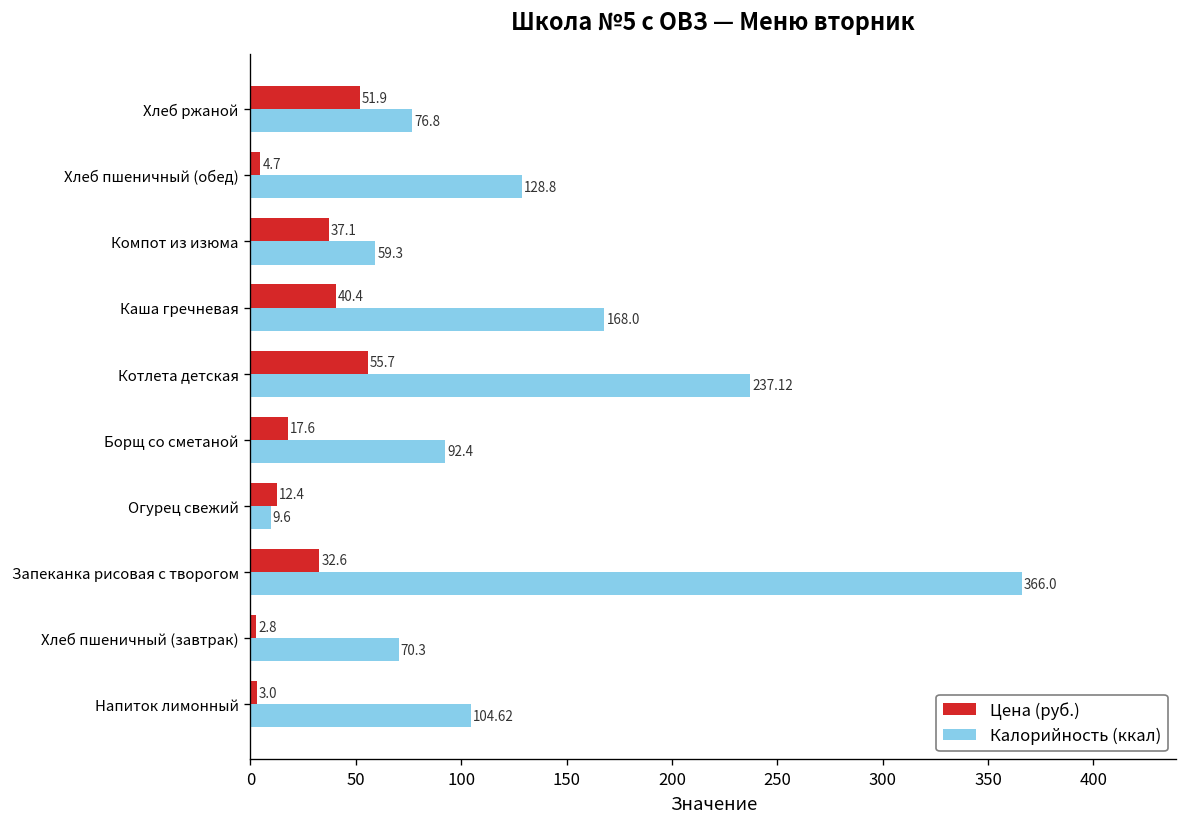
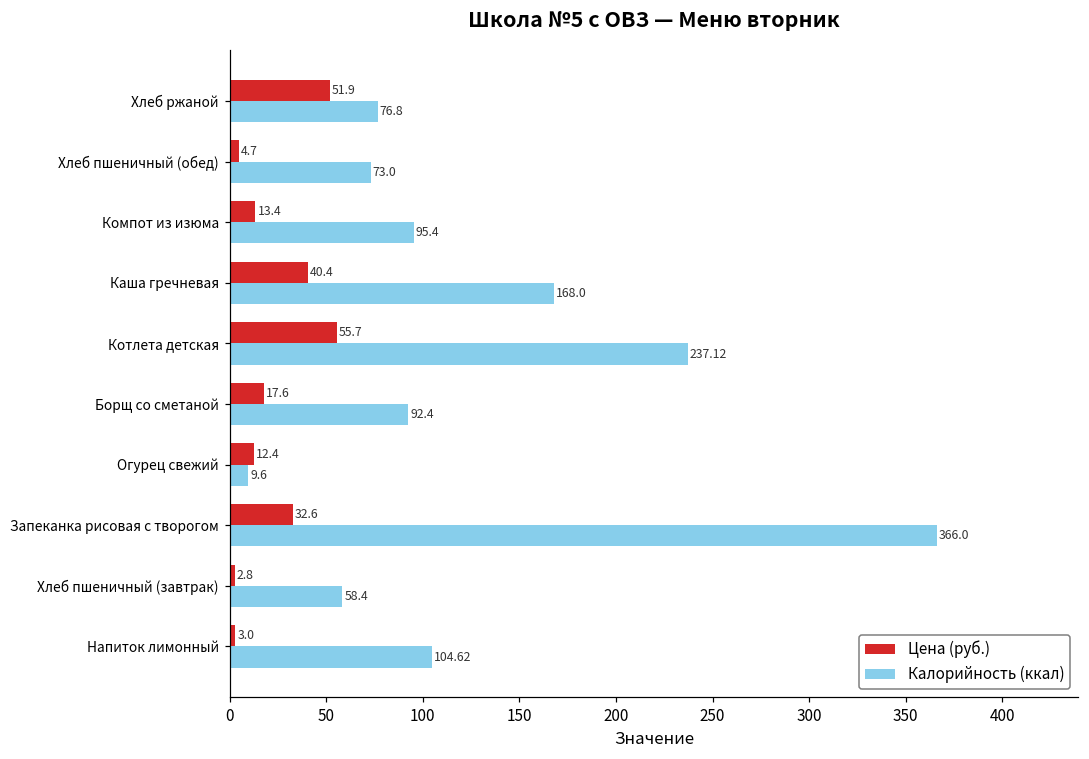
Калорийность (ккал), Хлеб пшеничный (обед): 128.8 -> 73.0
Цена (руб.), Компот из изюма: 37.1 -> 13.4
Калорийность (ккал), Компот из изюма: 59.3 -> 95.4
Калорийность (ккал), Хлеб пшеничный (завтрак): 70.3 -> 58.4
